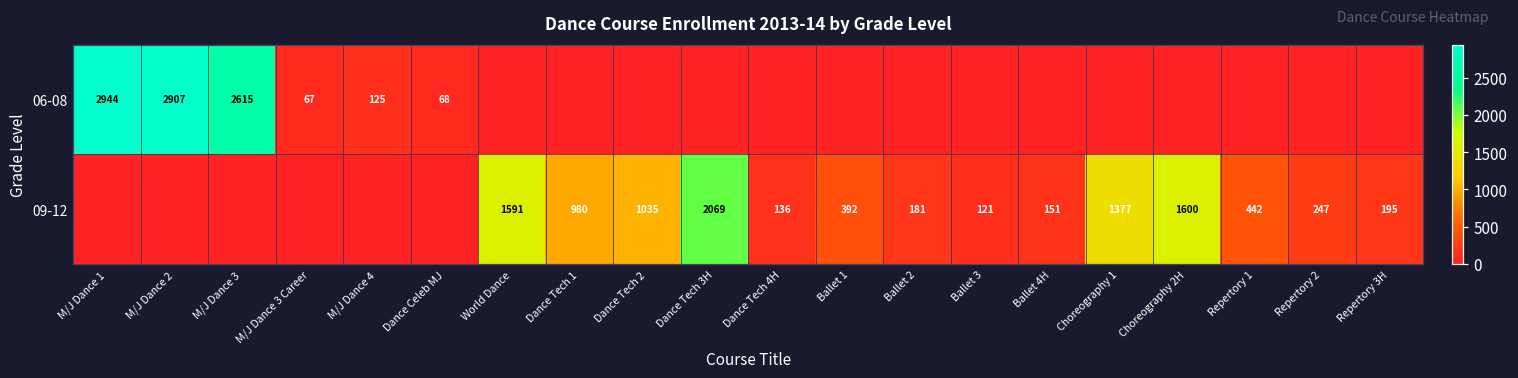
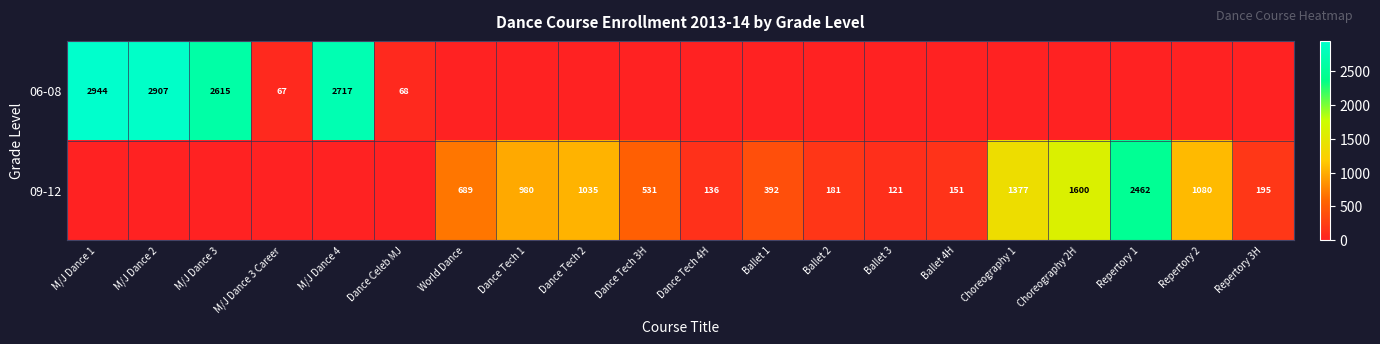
06-08, M/J Dance 4: 125 -> 2717
09-12, World Dance: 1591 -> 689
09-12, Dance Tech 3H: 2069 -> 531
09-12, Repertory 1: 442 -> 2462
09-12, Repertory 2: 247 -> 1080
